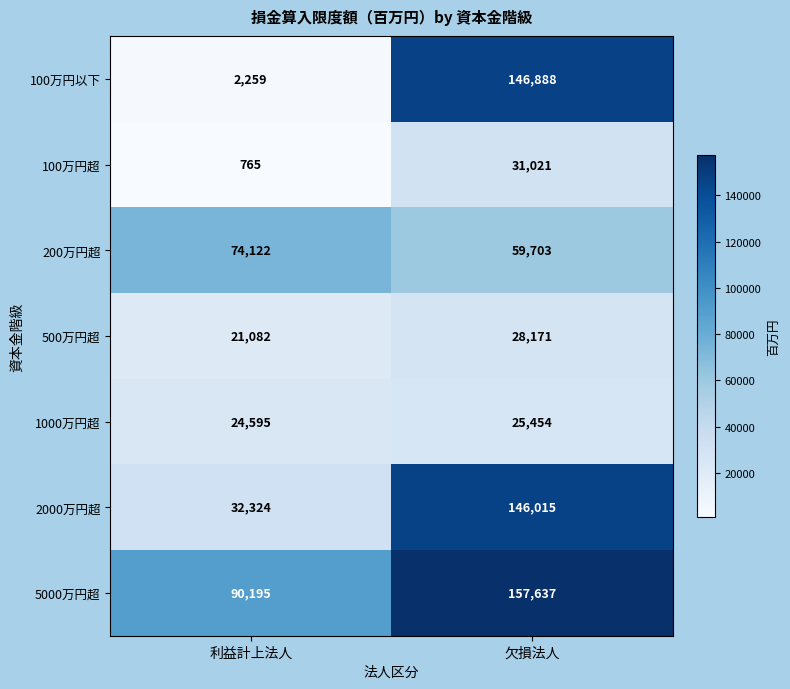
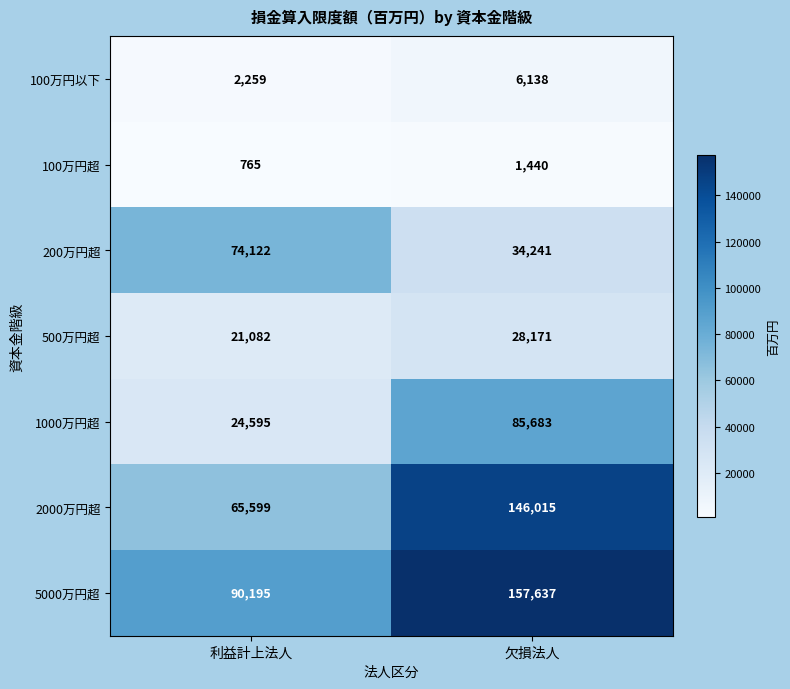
100万円以下, 欠損法人: 146,888 -> 6,138
100万円超, 欠損法人: 31,021 -> 1,440
200万円超, 欠損法人: 59,703 -> 34,241
1000万円超, 欠損法人: 25,454 -> 85,683
2000万円超, 利益計上法人: 32,324 -> 65,599
